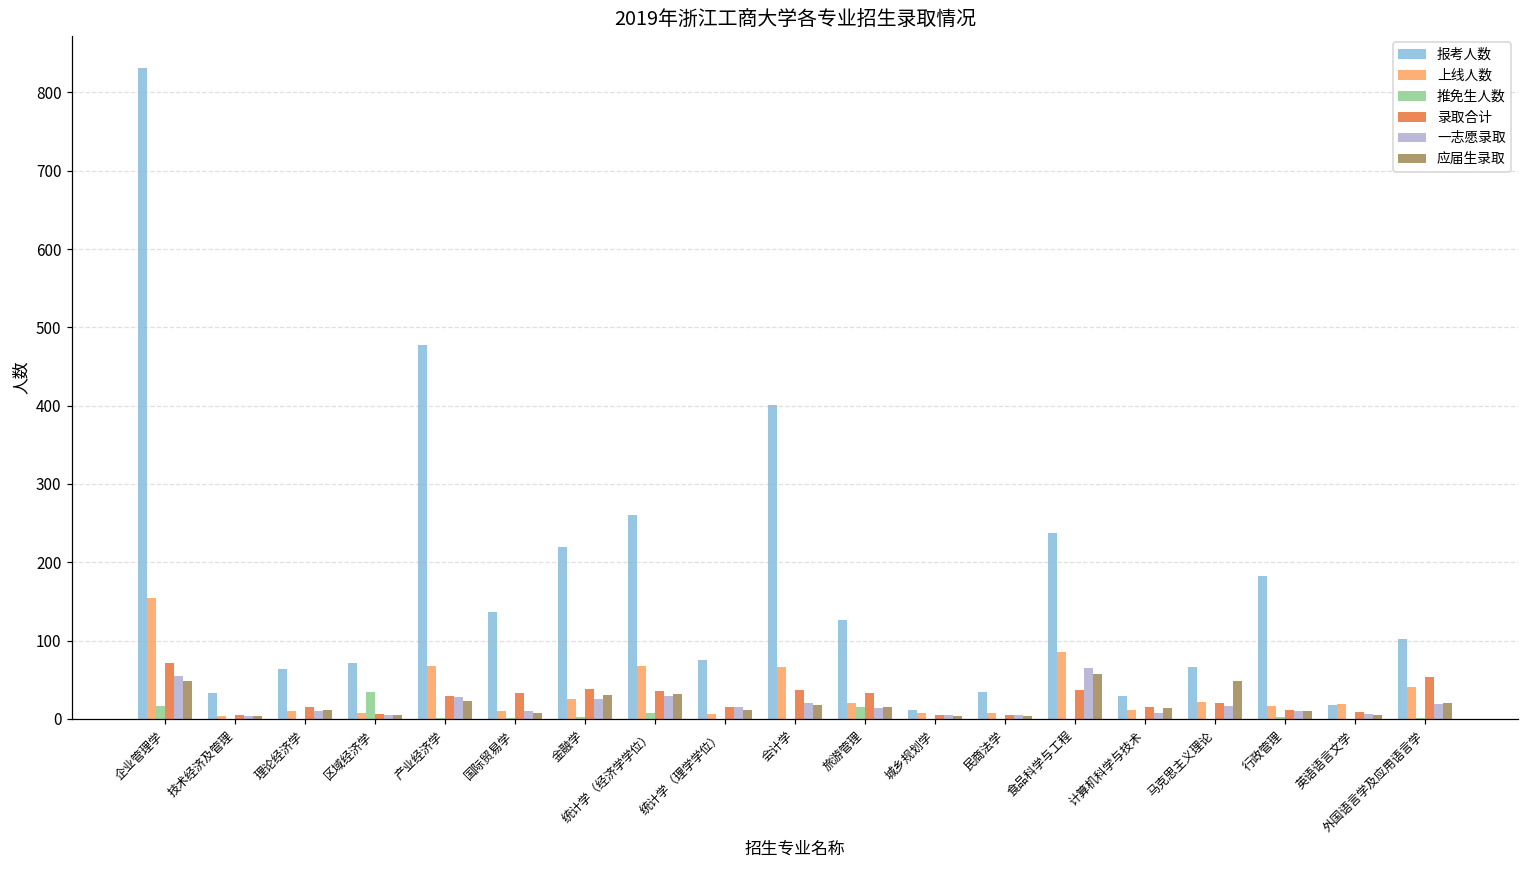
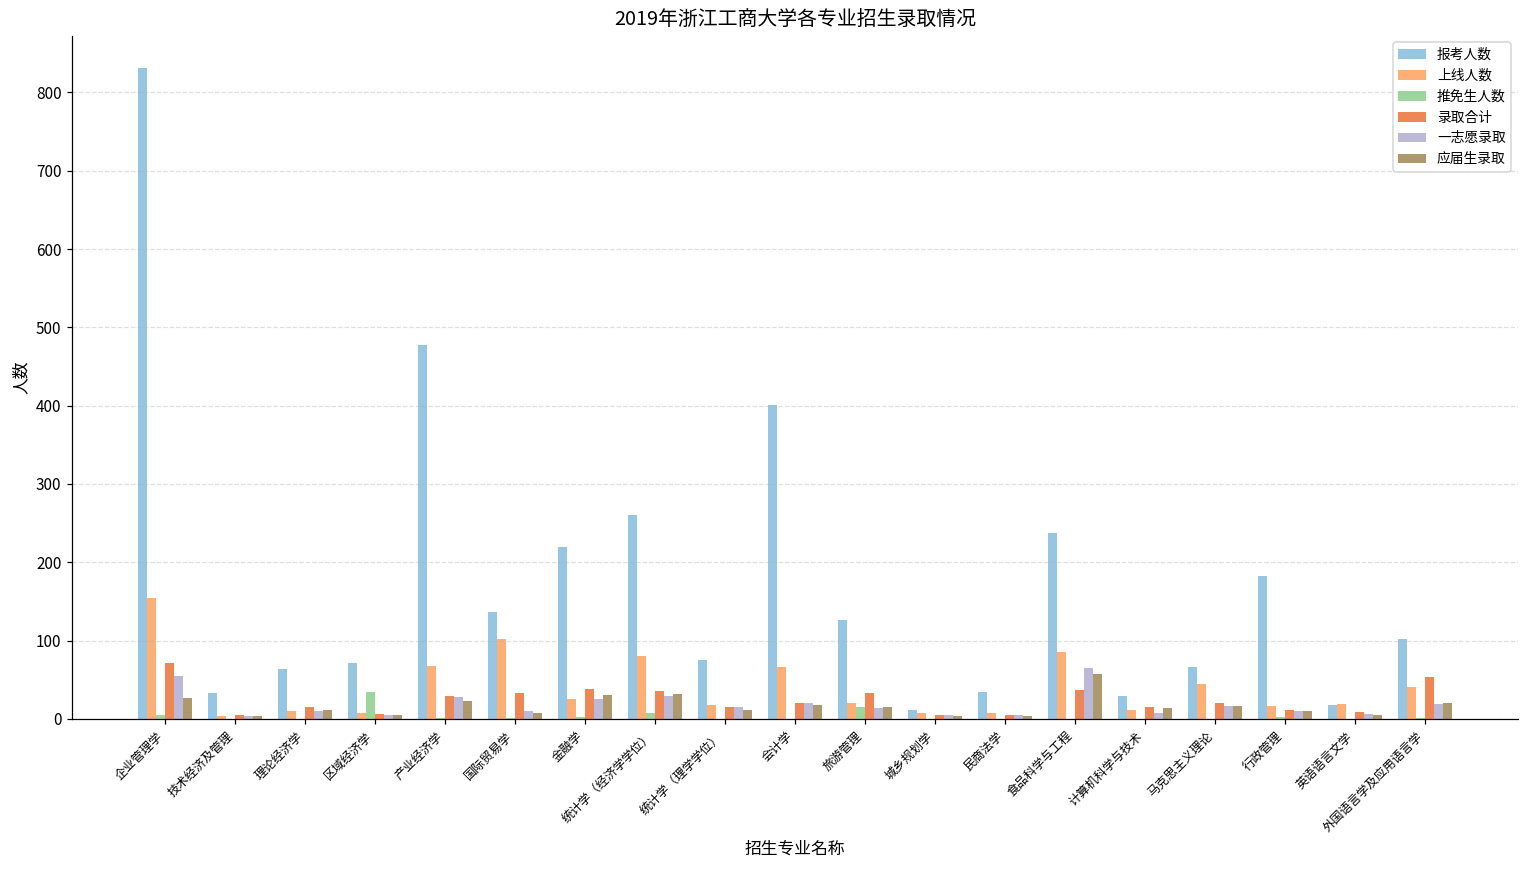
推免生人数, 企业管理学: 20 -> 10
应届生录取, 企业管理学: 50 -> 30
上线人数, 国际贸易学: 10 -> 100
上线人数, 统计学（经济学学位）: 70 -> 80
上线人数, 统计学（理学学位）: 10 -> 20
录取合计, 会计学: 40 -> 20
上线人数, 马克思主义理论: 20 -> 50
应届生录取, 马克思主义理论: 50 -> 20
